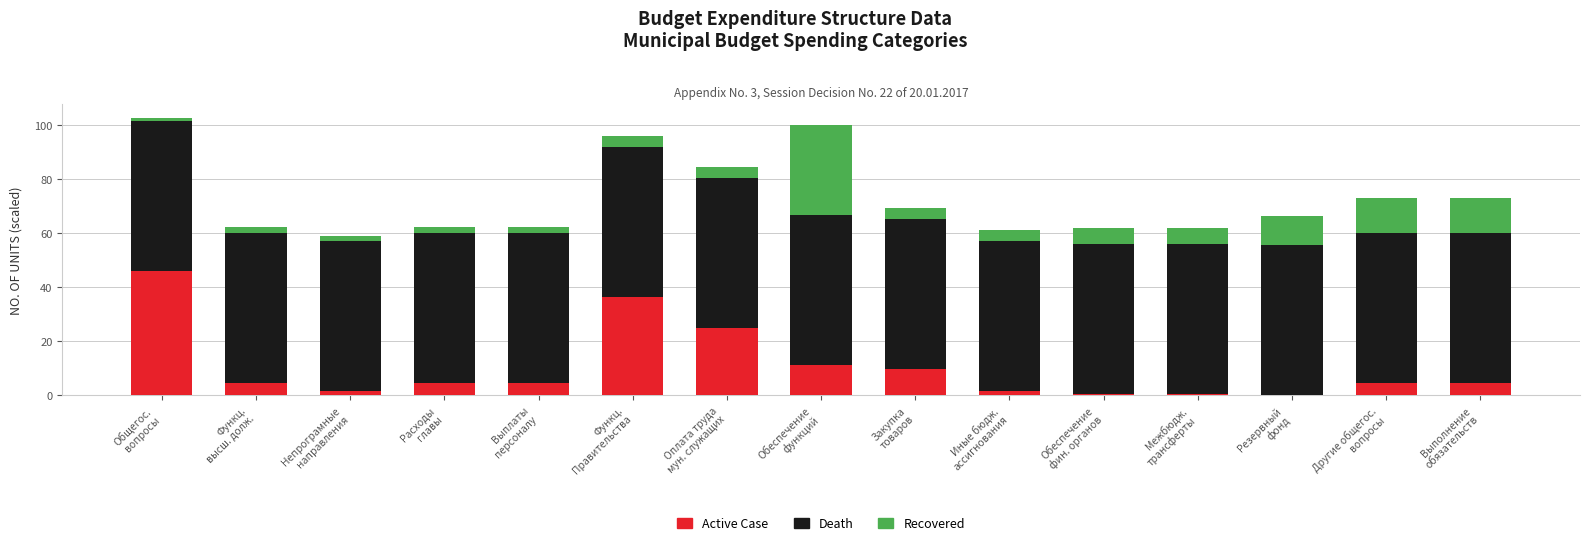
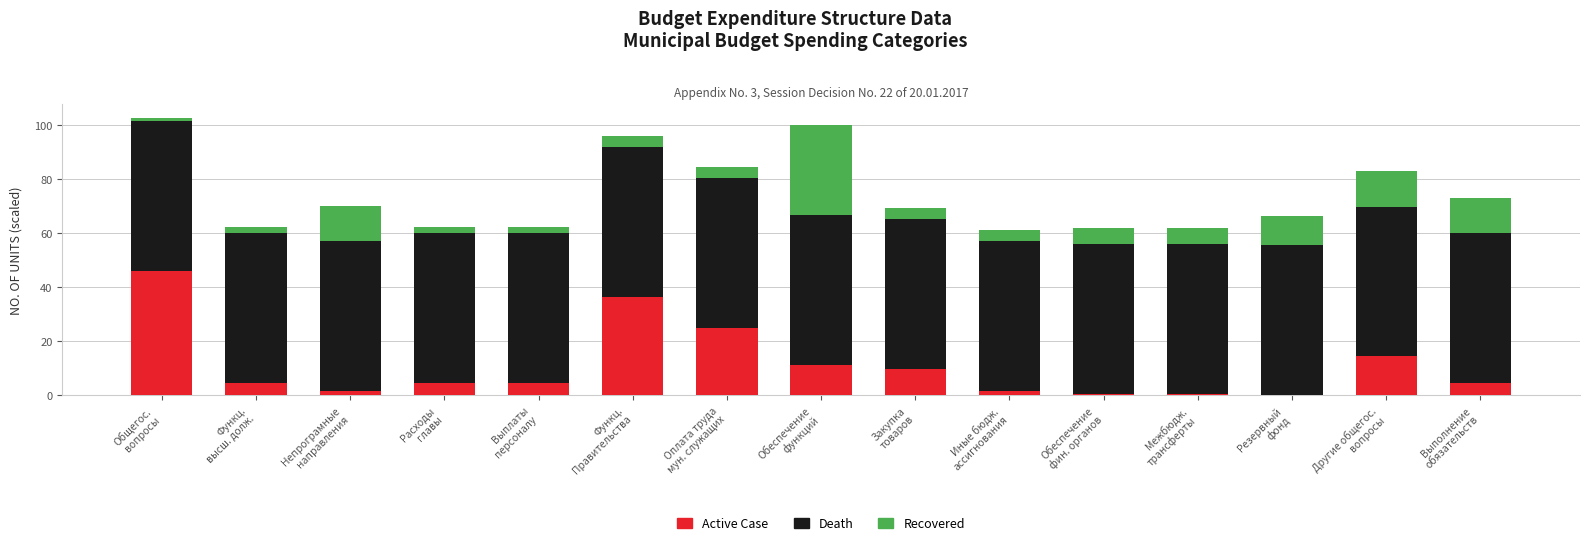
Recovered, Непрограмные направления: 2 -> 13
Active Case, Другие общегос. вопросы: 5 -> 14
